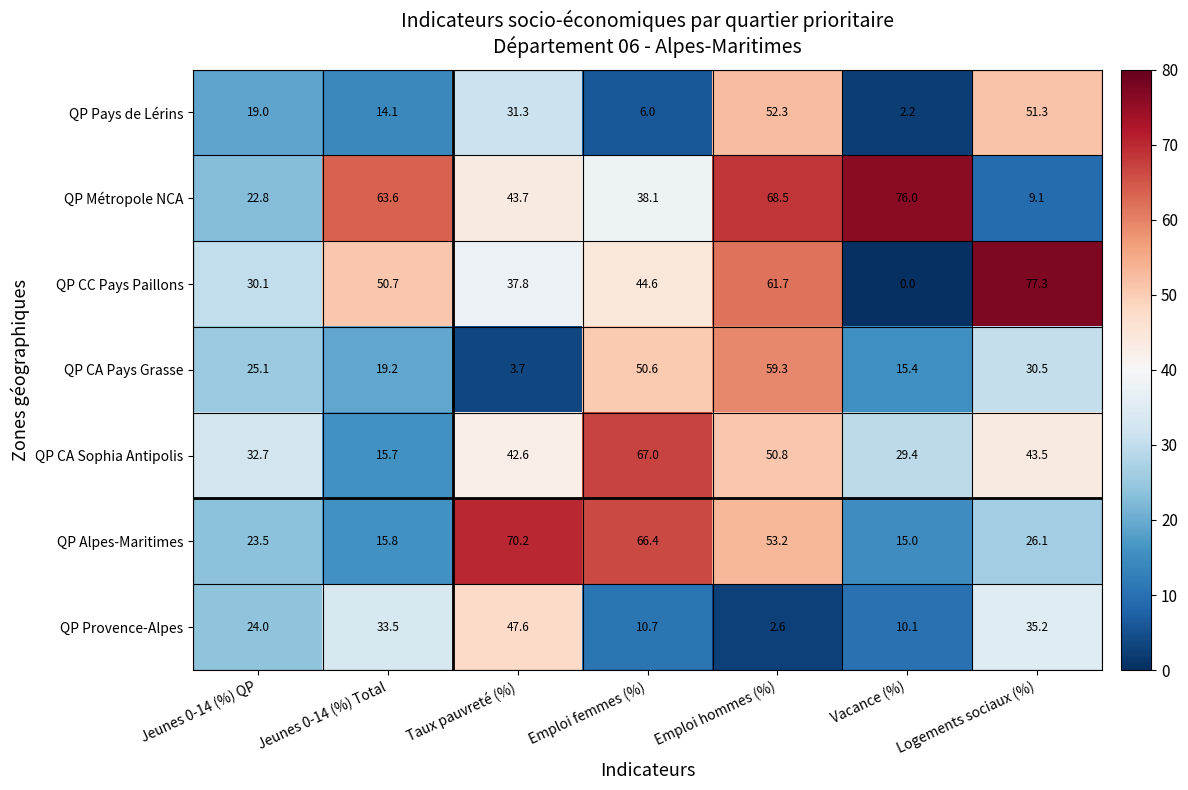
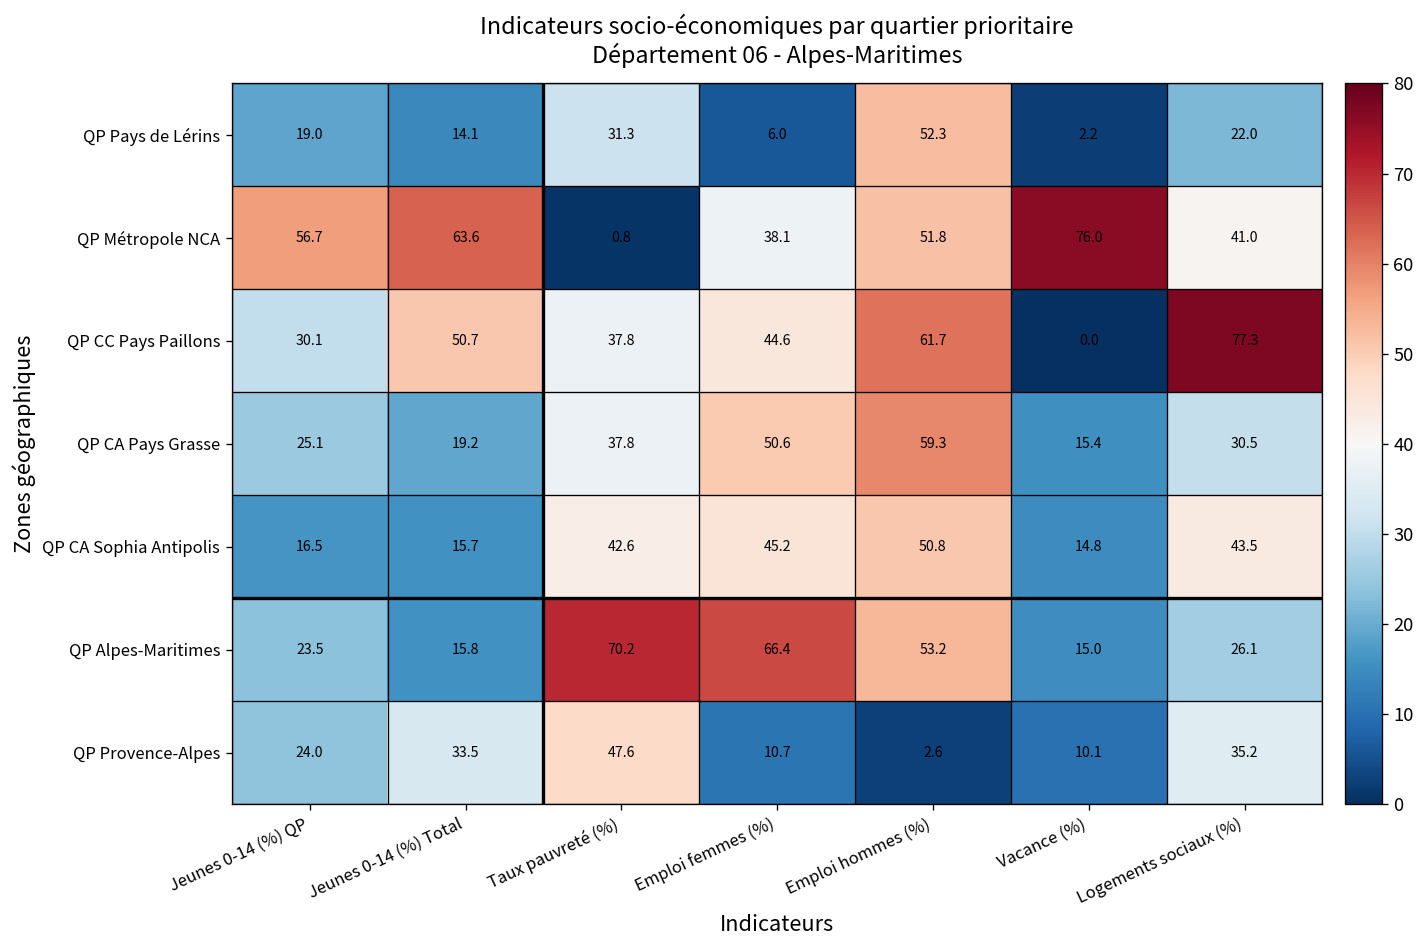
QP Pays de Lérins, Logements sociaux (%): 51.3 -> 22.0
QP Métropole NCA, Jeunes 0-14 (%) QP: 22.8 -> 56.7
QP Métropole NCA, Taux pauvreté (%): 43.7 -> 0.8
QP Métropole NCA, Emploi hommes (%): 68.5 -> 51.8
QP Métropole NCA, Logements sociaux (%): 9.1 -> 41.0
QP CA Pays Grasse, Taux pauvreté (%): 3.7 -> 37.8
QP CA Sophia Antipolis, Jeunes 0-14 (%) QP: 32.7 -> 16.5
QP CA Sophia Antipolis, Emploi femmes (%): 67.0 -> 45.2
QP CA Sophia Antipolis, Vacance (%): 29.4 -> 14.8
